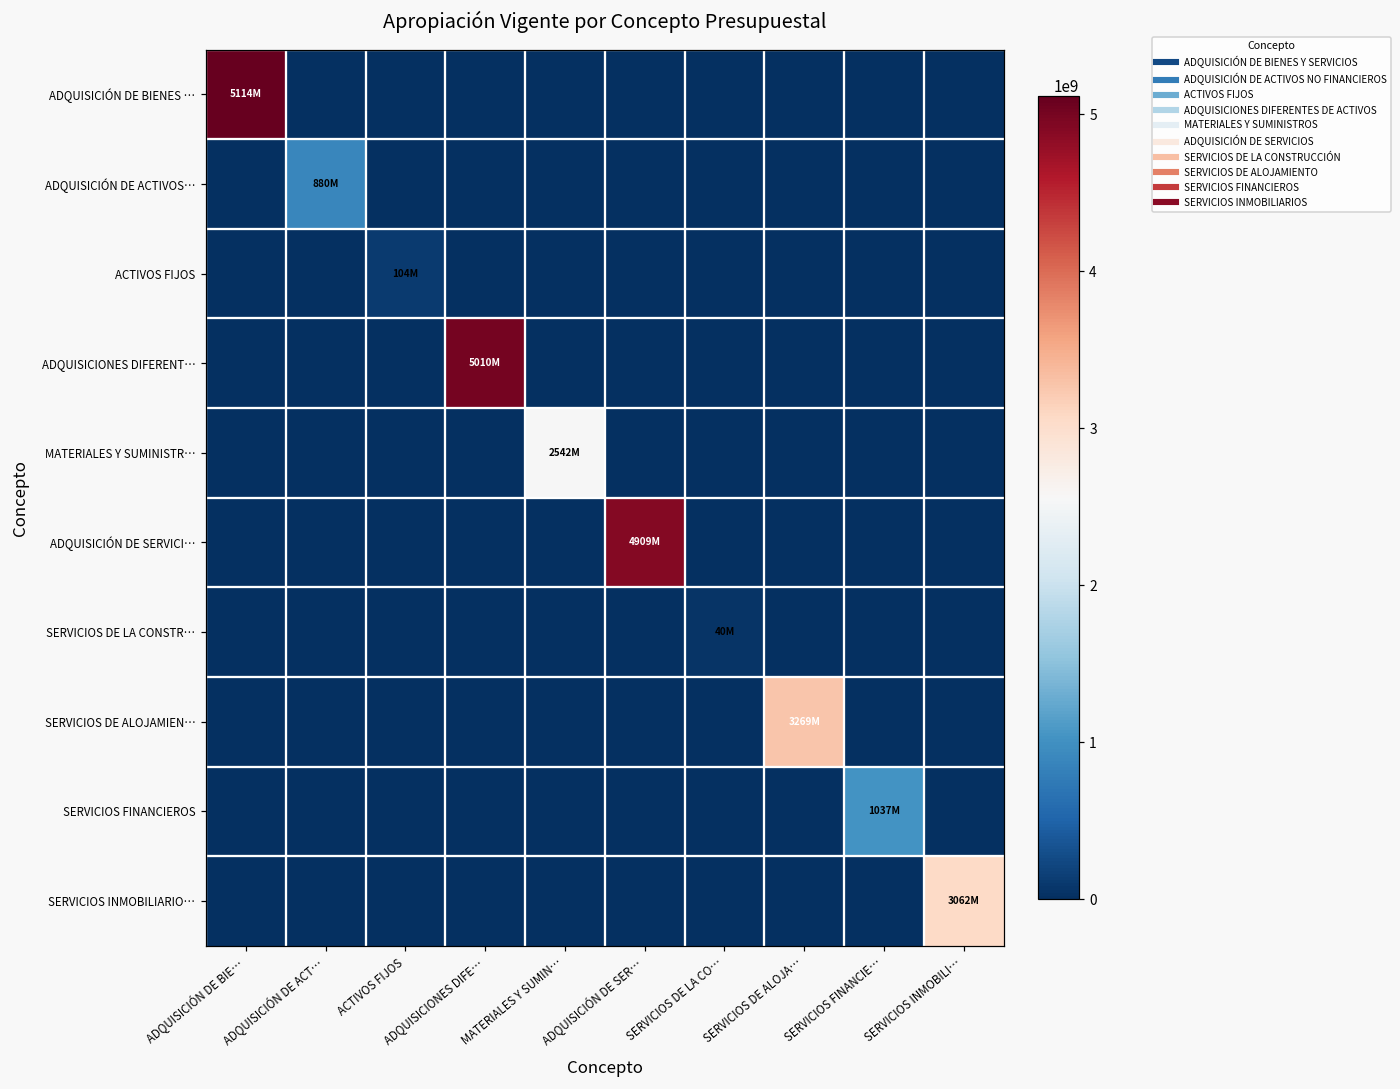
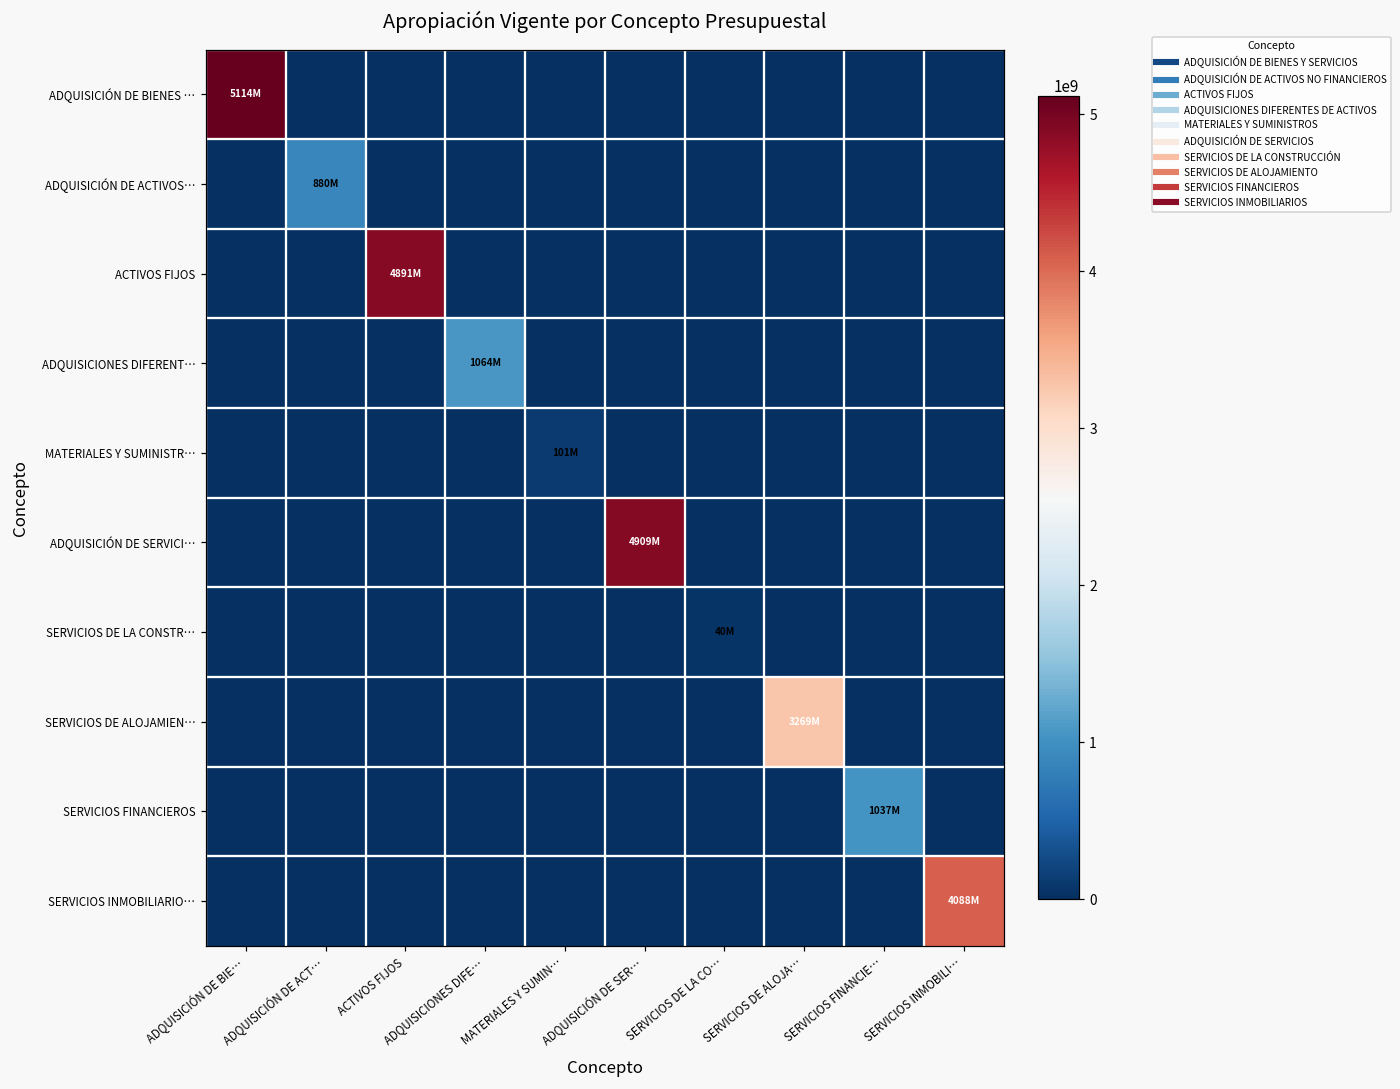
ACTIVOS FIJOS, ACTIVOS FIJOS: 104M -> 4891M
ADQUISICIONES DIFERENT…, ADQUISICIONES DIFE…: 5010M -> 1064M
MATERIALES Y SUMINISTR…, MATERIALES Y SUMIN…: 2542M -> 101M
SERVICIOS INMOBILIARIO…, SERVICIOS INMOBILI…: 3062M -> 4088M
